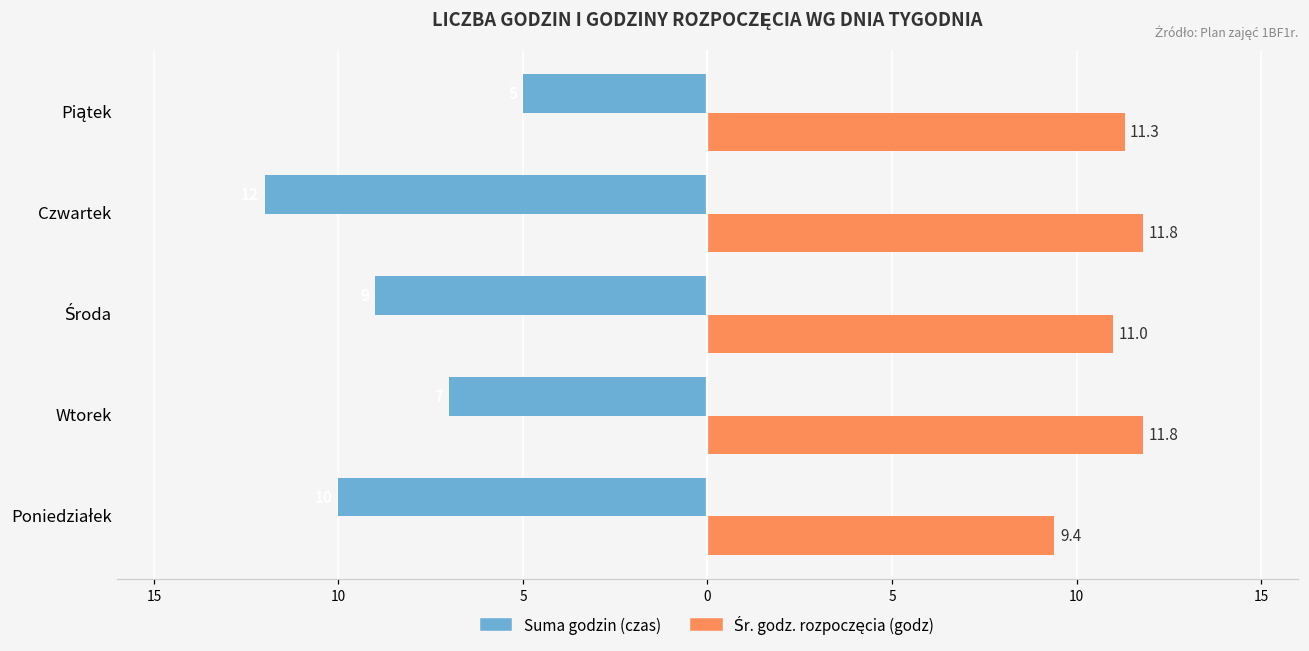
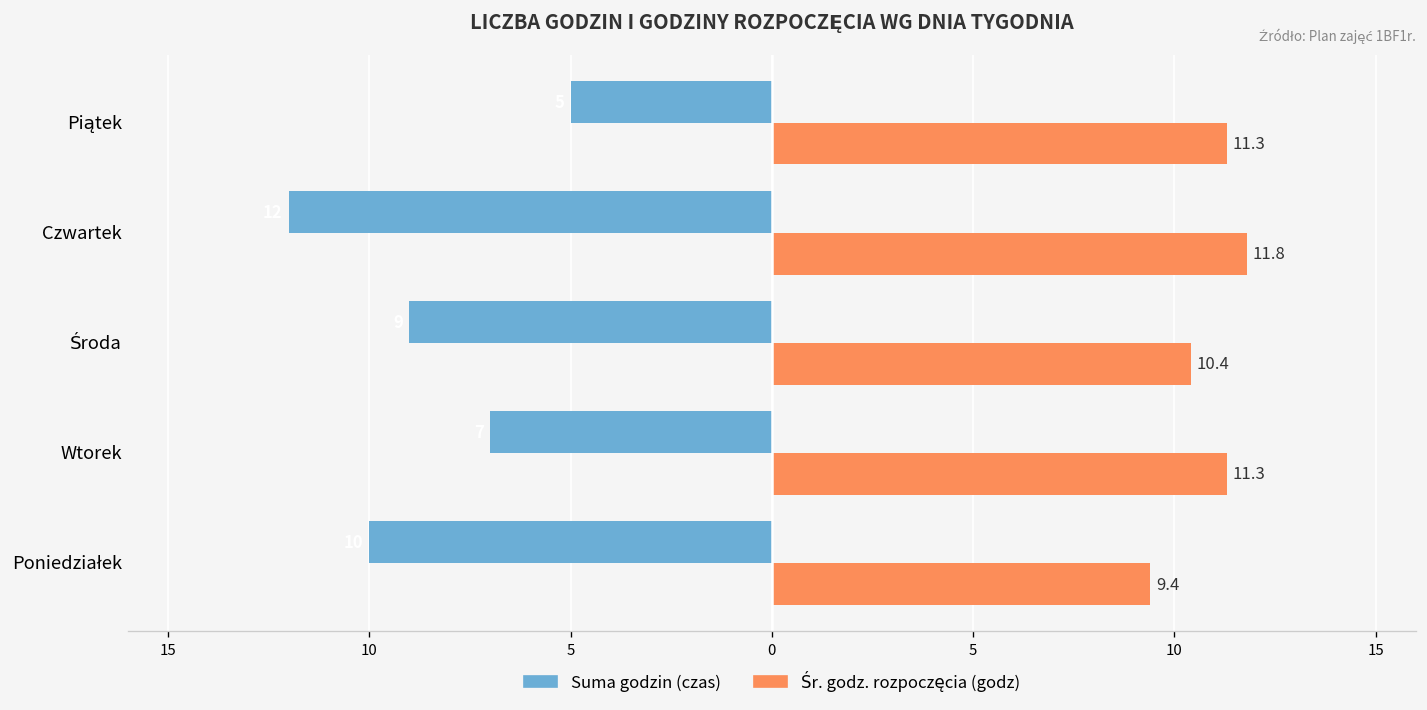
Śr. godz. rozpoczęcia (godz), Środa: 11.0 -> 10.4
Śr. godz. rozpoczęcia (godz), Wtorek: 11.8 -> 11.3
